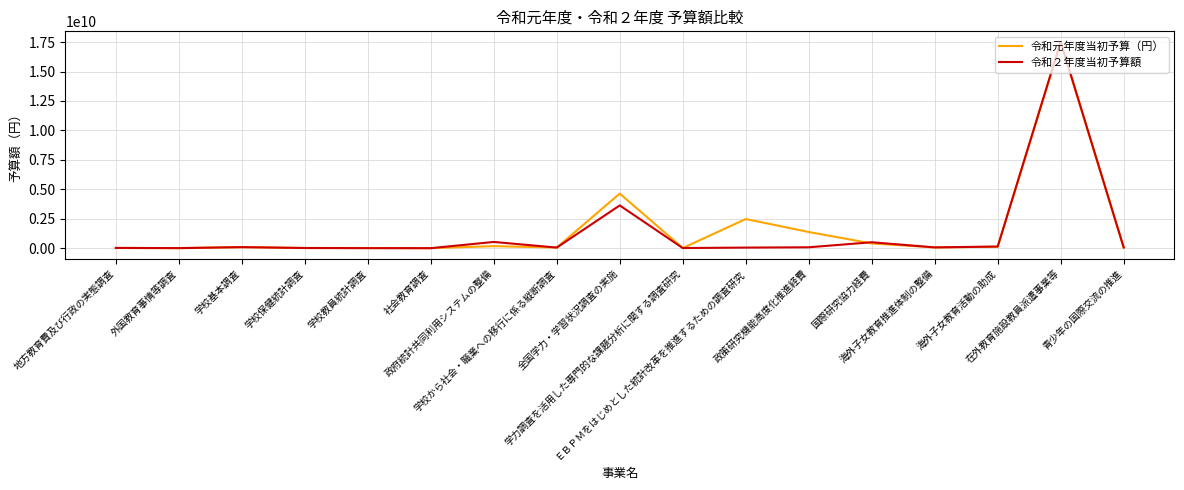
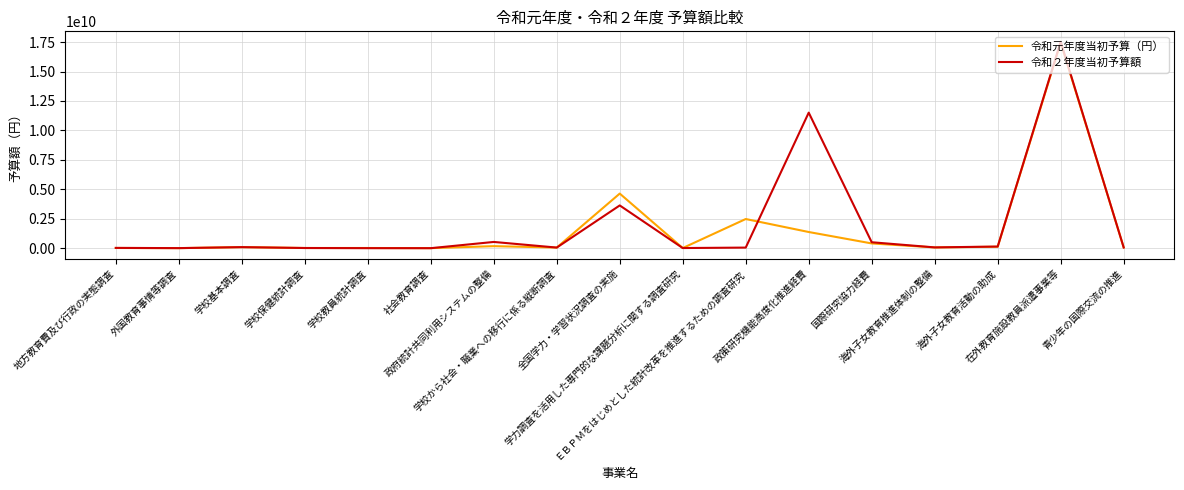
令和２年度当初予算額, 政策研究機能高度化推進経費: 100000000 -> 11500000000
